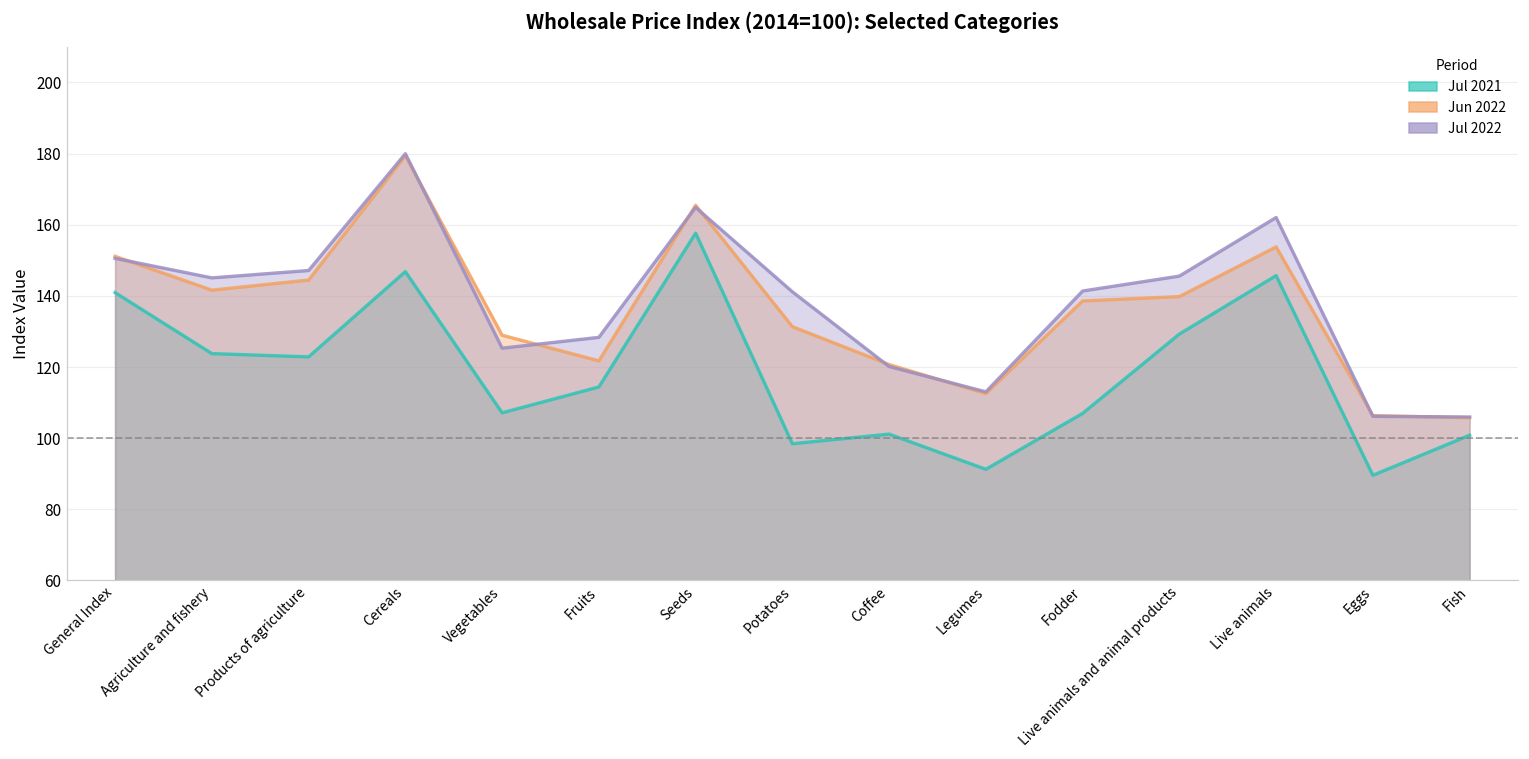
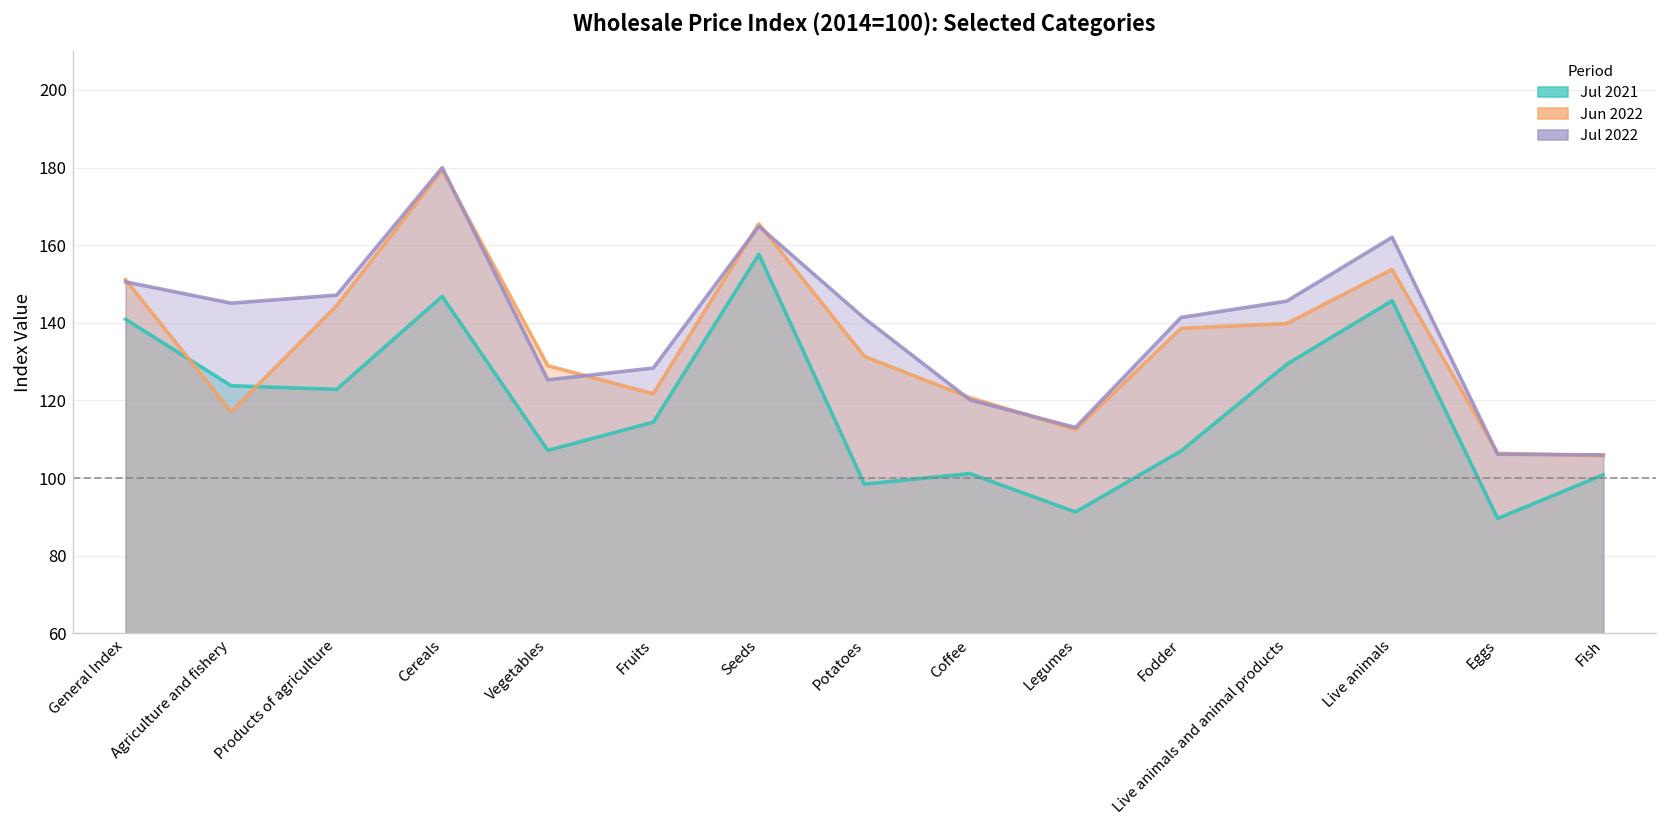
Jun 2022, Agriculture and fishery: 142 -> 117
